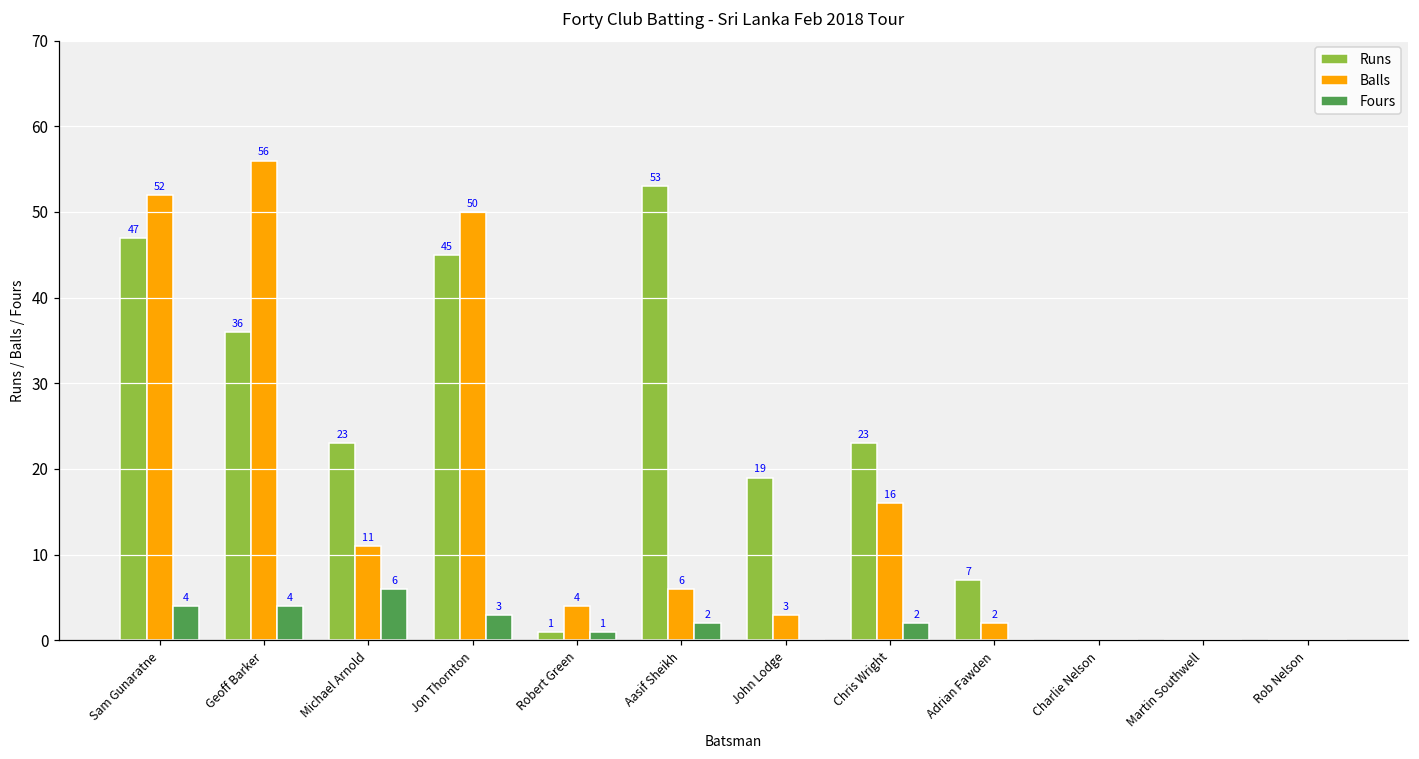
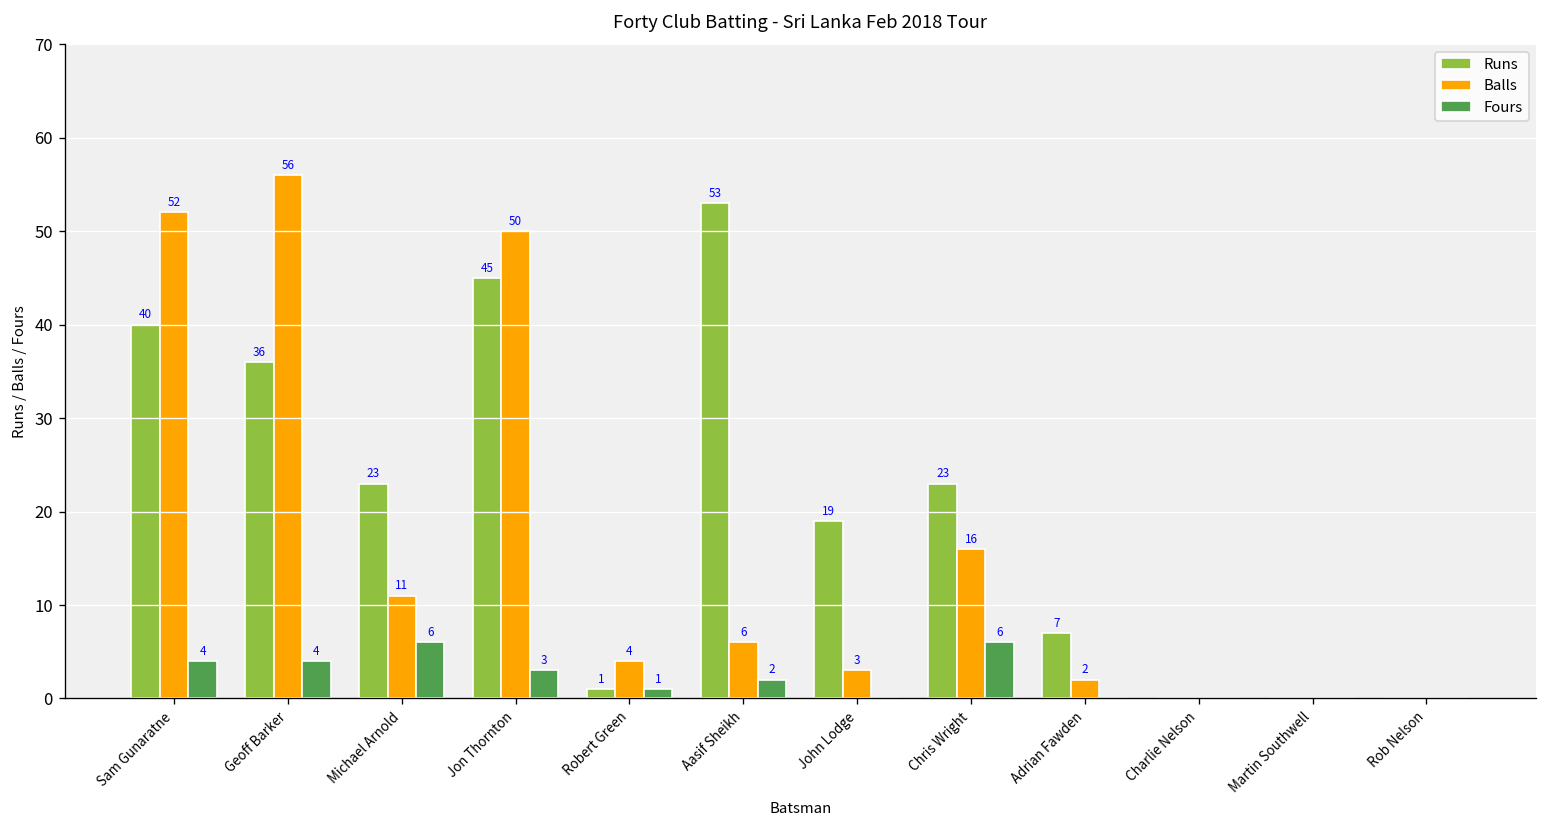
Runs, Sam Gunaratne: 47 -> 40
Fours, Chris Wright: 2 -> 6
